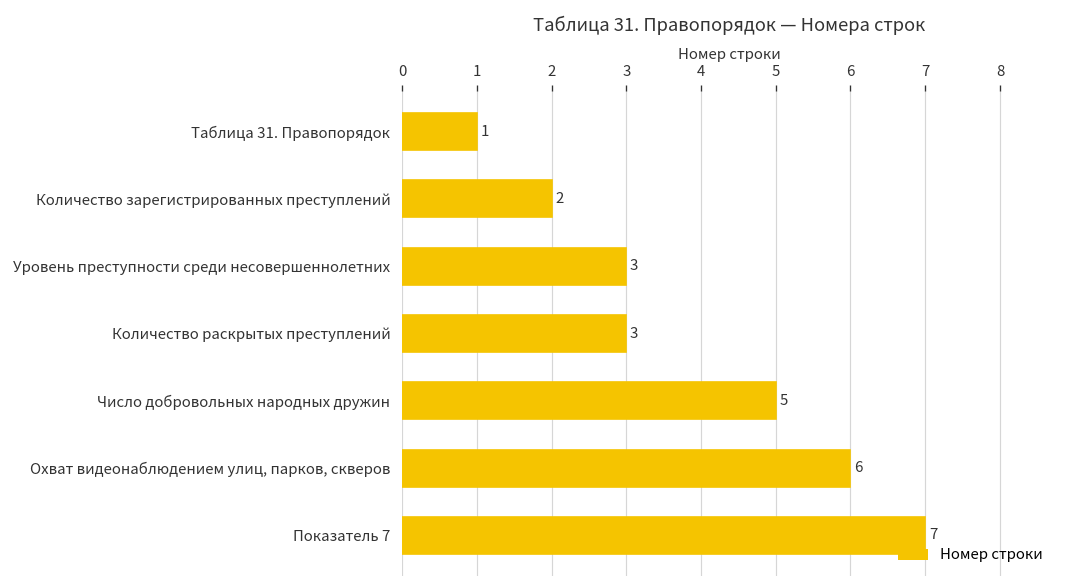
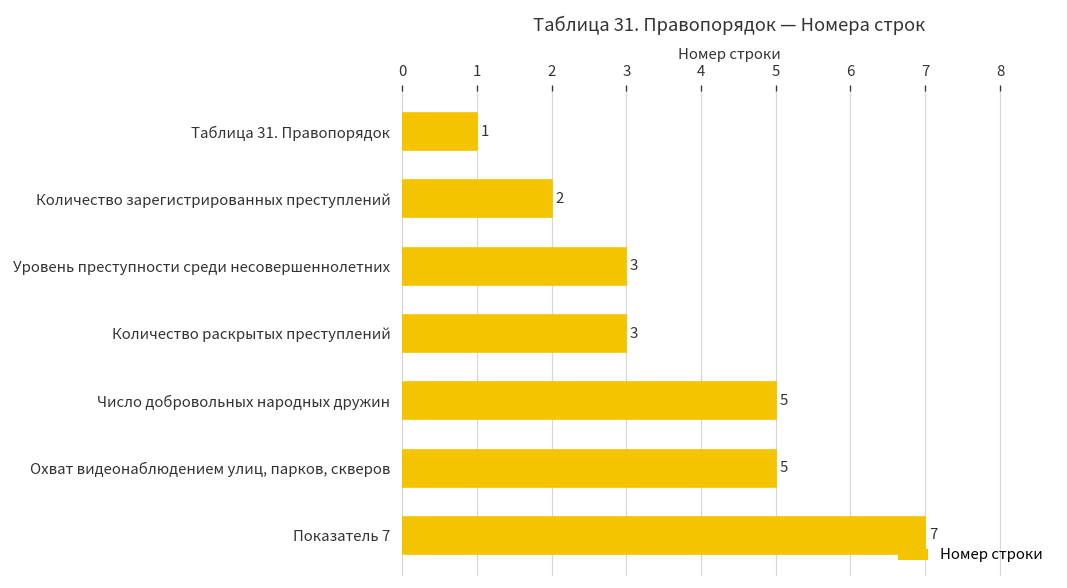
Охват видеонаблюдением улиц, парков, скверов: 6 -> 5
